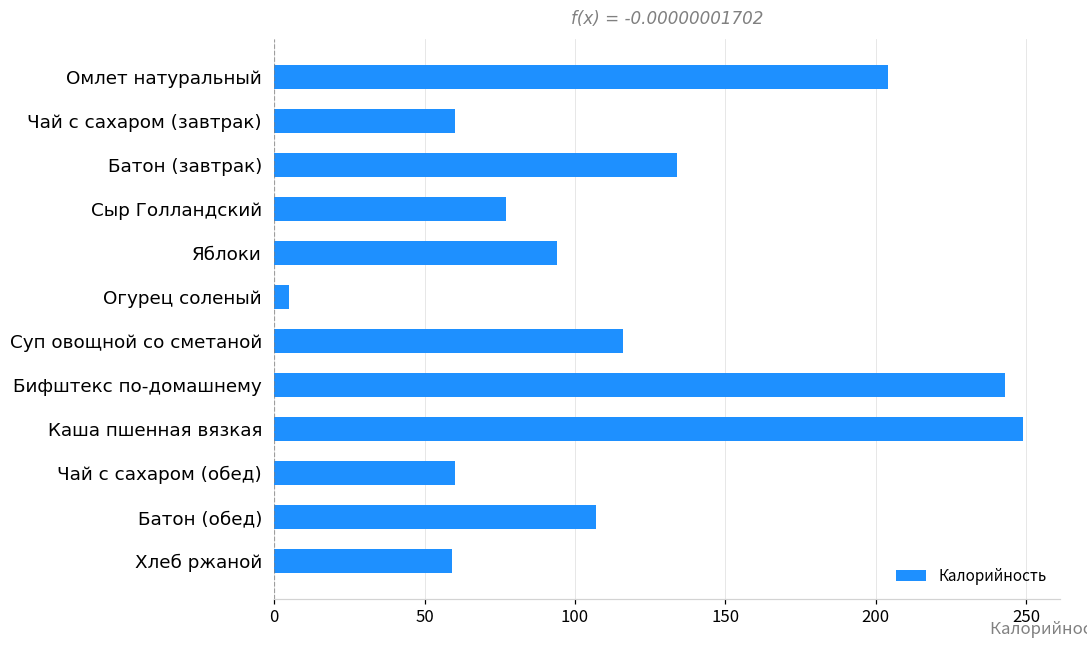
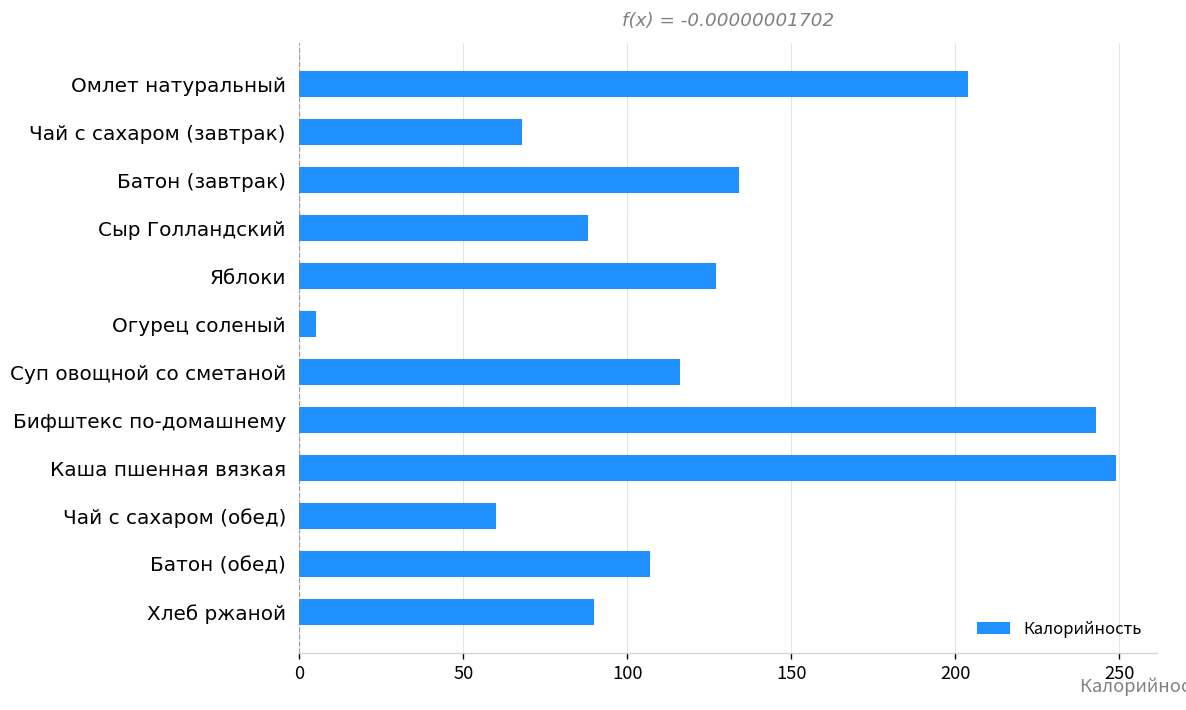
Чай с сахаром (завтрак): 60 -> 68
Сыр Голландский: 77 -> 88
Яблоки: 94 -> 127
Хлеб ржаной: 59 -> 90
